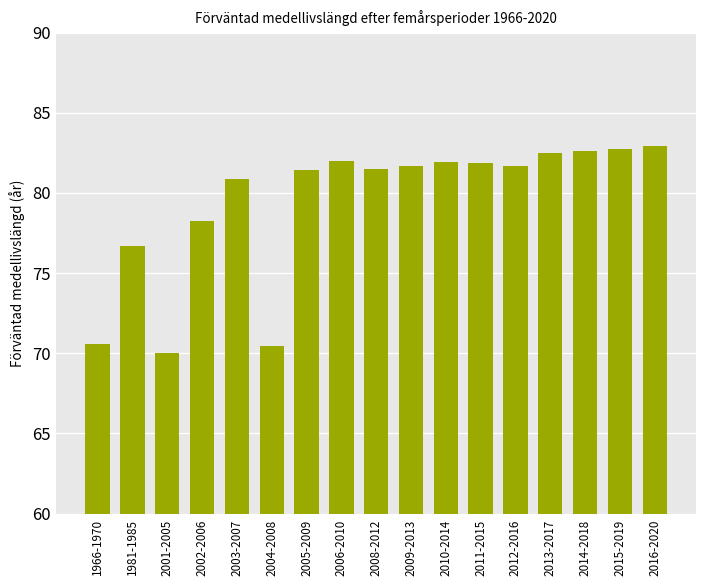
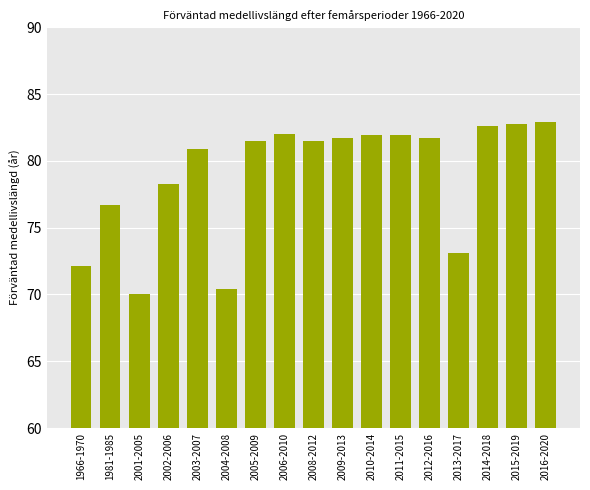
1966-1970: 70.6 -> 72.1
2013-2017: 82.5 -> 73.1
